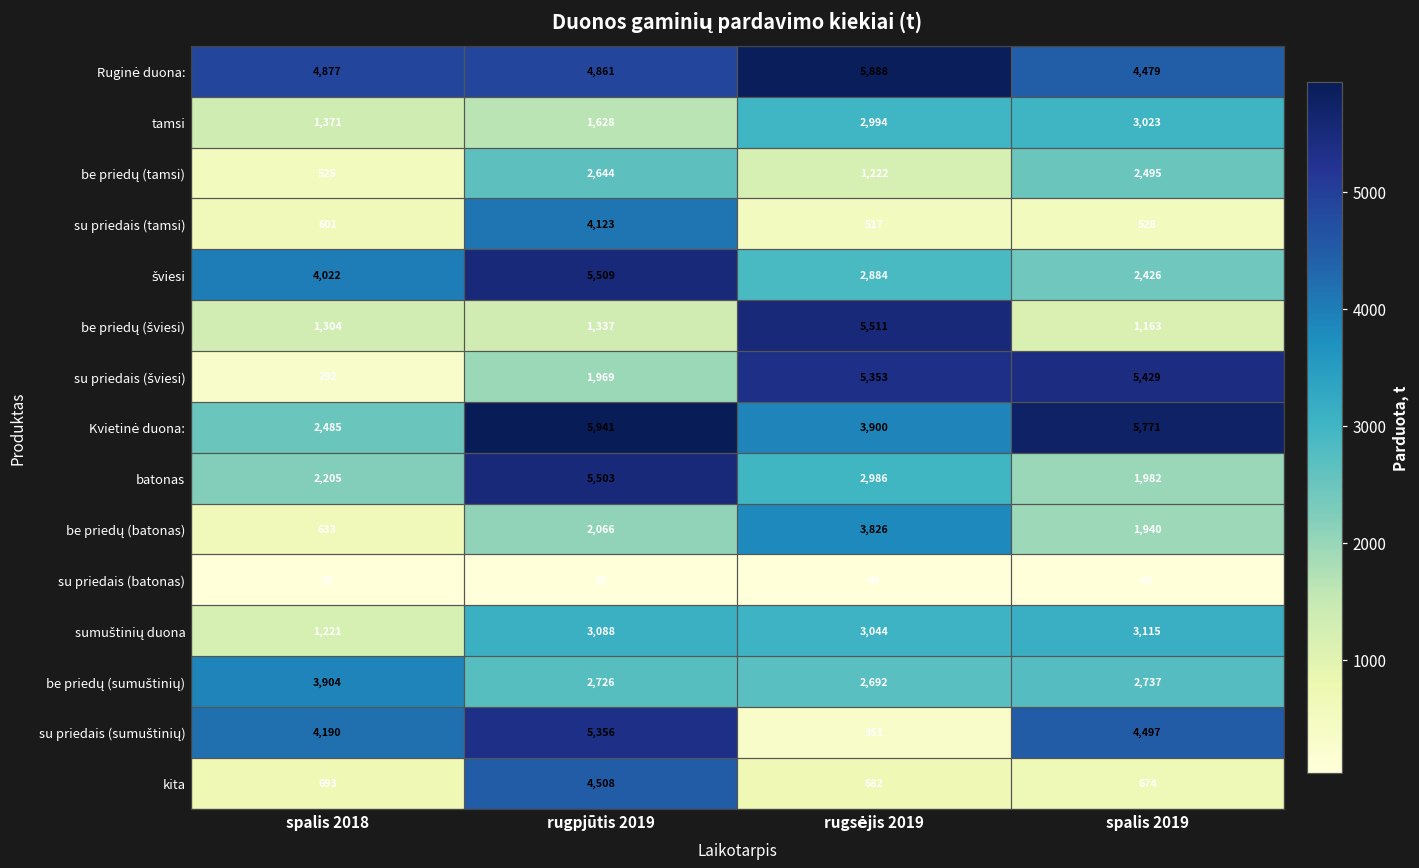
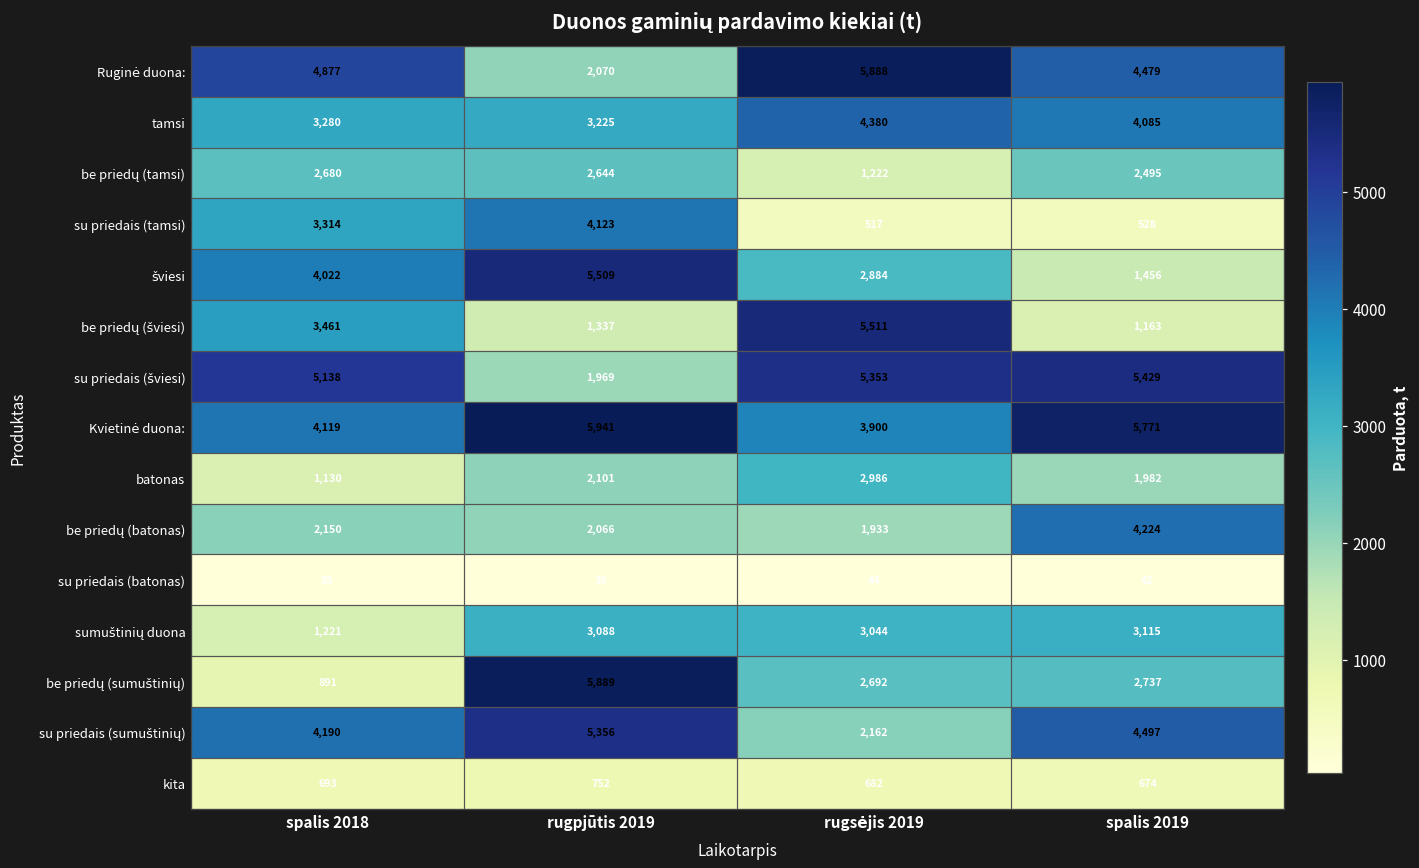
Ruginė duona:, rugpjūtis 2019: 4,861 -> 2,070
tamsi, spalis 2018: 1,371 -> 3,280
tamsi, rugpjūtis 2019: 1,628 -> 3,225
tamsi, rugsėjis 2019: 2,994 -> 4,380
tamsi, spalis 2019: 3,023 -> 4,085
be priedų (tamsi), spalis 2018: 525 -> 2,680
su priedais (tamsi), spalis 2018: 601 -> 3,314
šviesi, spalis 2019: 2,426 -> 1,456
be priedų (šviesi), spalis 2018: 1,304 -> 3,461
su priedais (šviesi), spalis 2018: 292 -> 5,138
Kvietinė duona:, spalis 2018: 2,485 -> 4,119
batonas, spalis 2018: 2,205 -> 1,130
batonas, rugpjūtis 2019: 5,503 -> 2,101
be priedų (batonas), spalis 2018: 633 -> 2,150
be priedų (batonas), rugsėjis 2019: 3,826 -> 1,933
be priedų (batonas), spalis 2019: 1,940 -> 4,224
be priedų (sumuštinių), spalis 2018: 3,904 -> 891
be priedų (sumuštinių), rugpjūtis 2019: 2,726 -> 5,889
su priedais (sumuštinių), rugsėjis 2019: 351 -> 2,162
kita, rugpjūtis 2019: 4,508 -> 752
